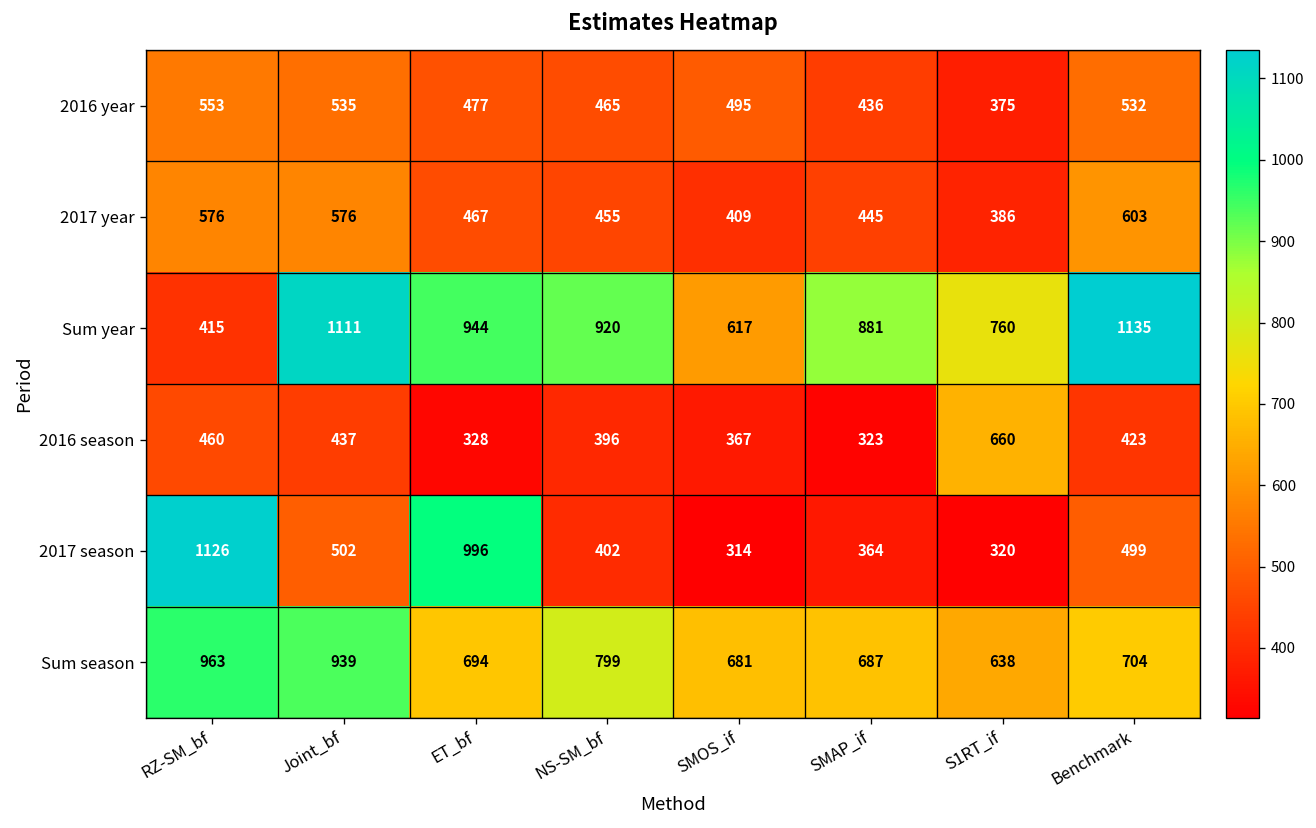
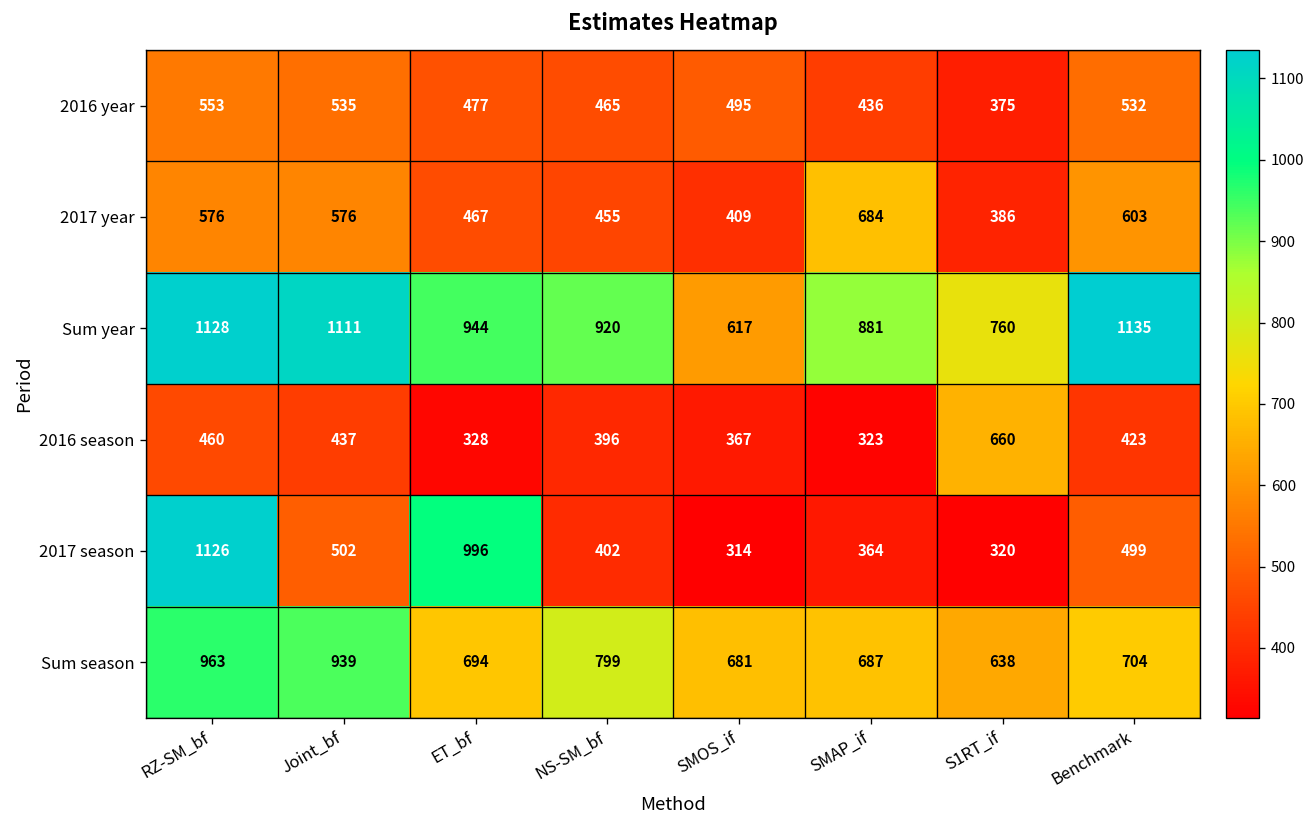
2017 year, SMAP_if: 445 -> 684
Sum year, RZ-SM_bf: 415 -> 1128
